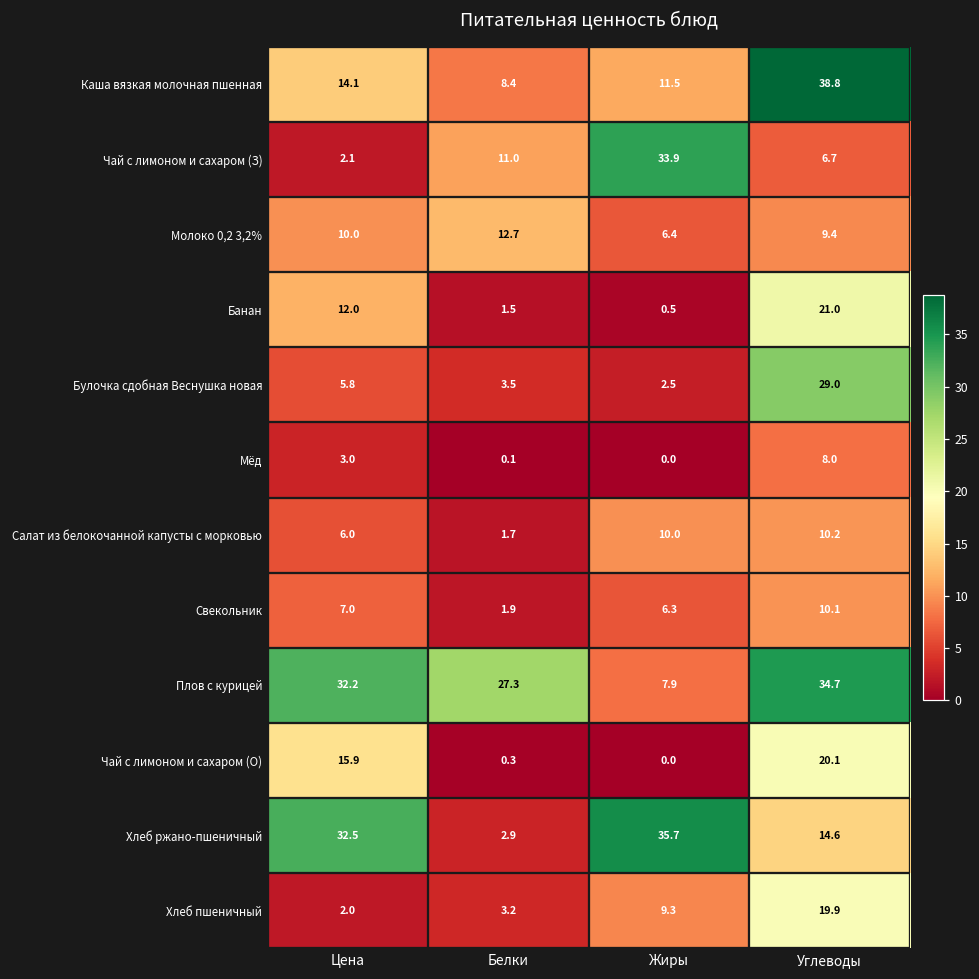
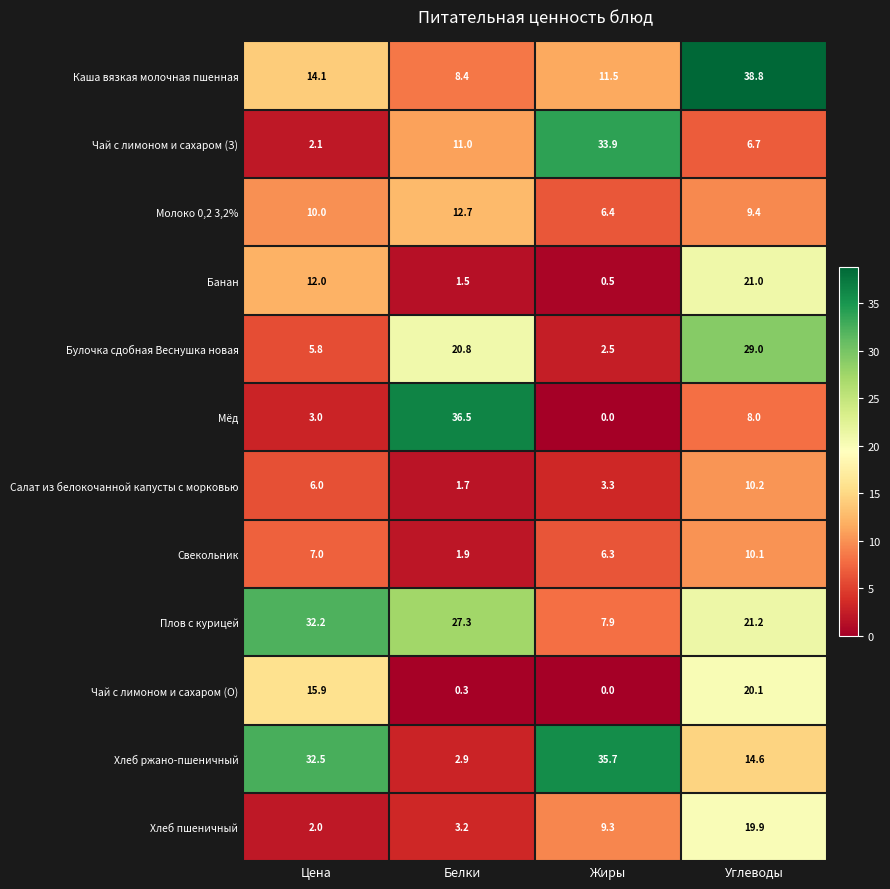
Булочка сдобная Веснушка новая, Белки: 3.5 -> 20.8
Мёд, Белки: 0.1 -> 36.5
Салат из белокочанной капусты с морковью, Жиры: 10.0 -> 3.3
Плов с курицей, Углеводы: 34.7 -> 21.2
